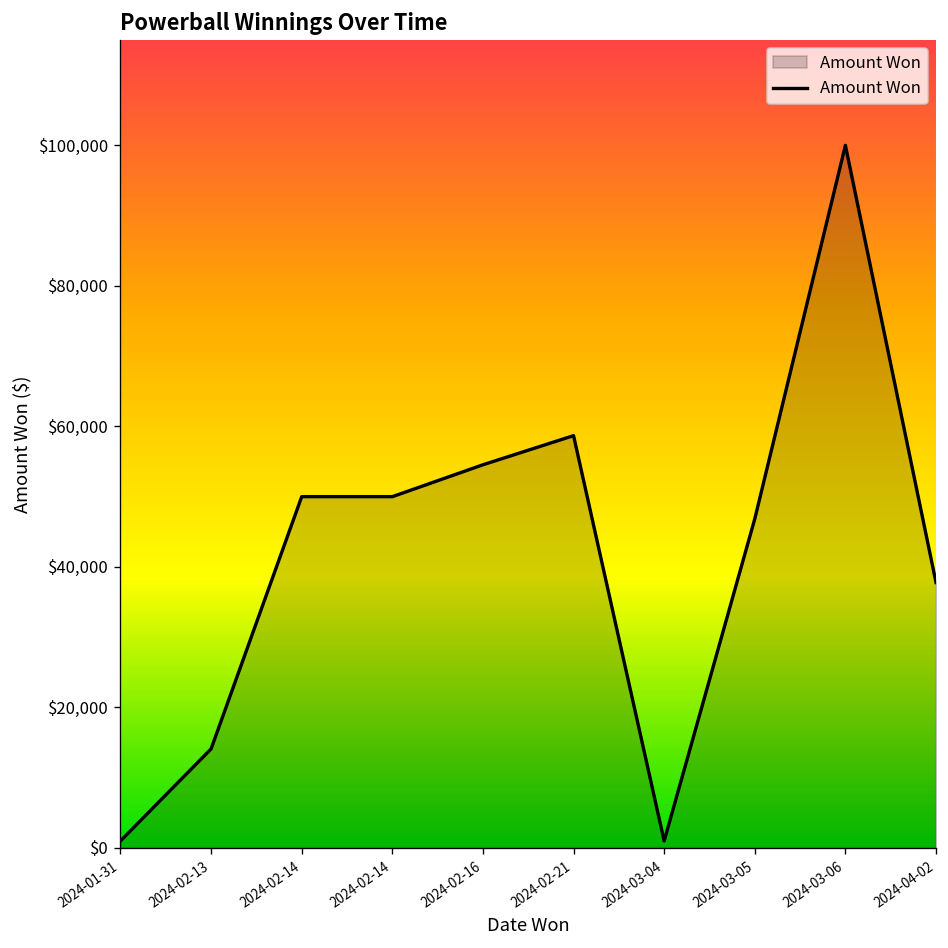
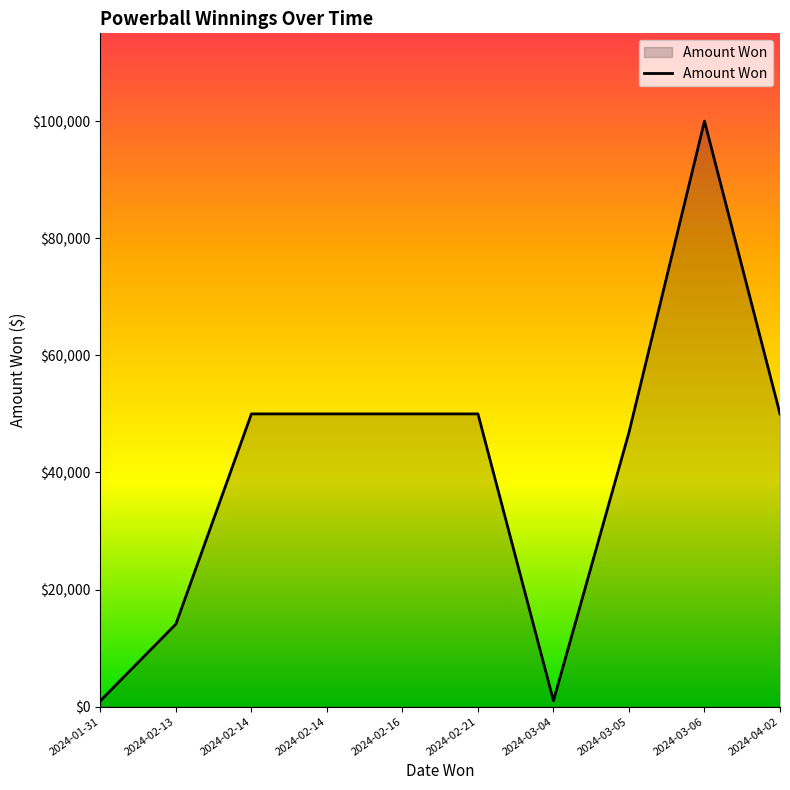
2024-02-16: $55,000 -> $50,000
2024-02-21: $59,000 -> $50,000
2024-04-02: $38,000 -> $50,000
